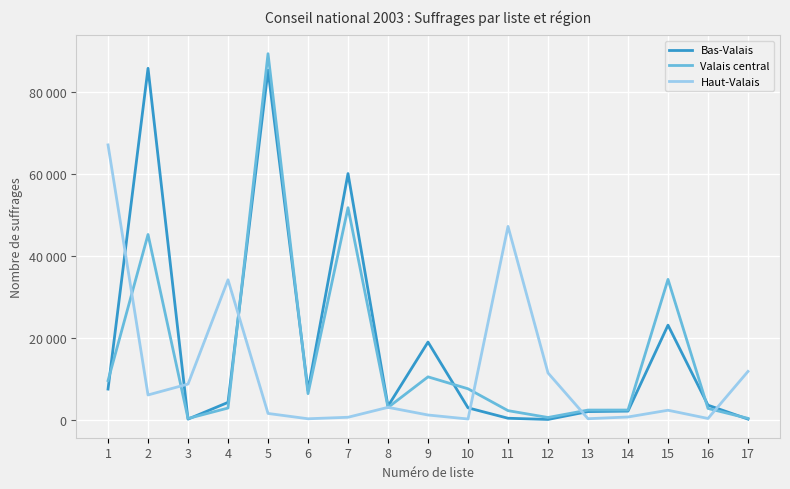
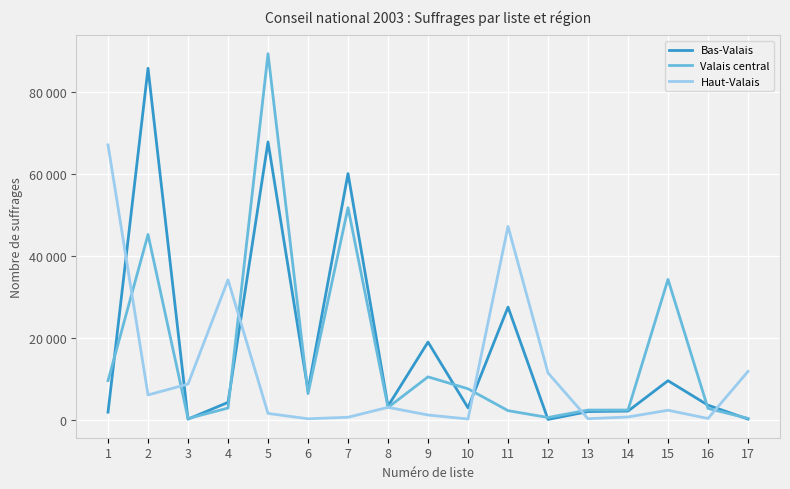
Bas-Valais, 1: 8000 -> 2000
Bas-Valais, 5: 85000 -> 68000
Bas-Valais, 11: 0 -> 28000
Bas-Valais, 15: 23000 -> 10000
